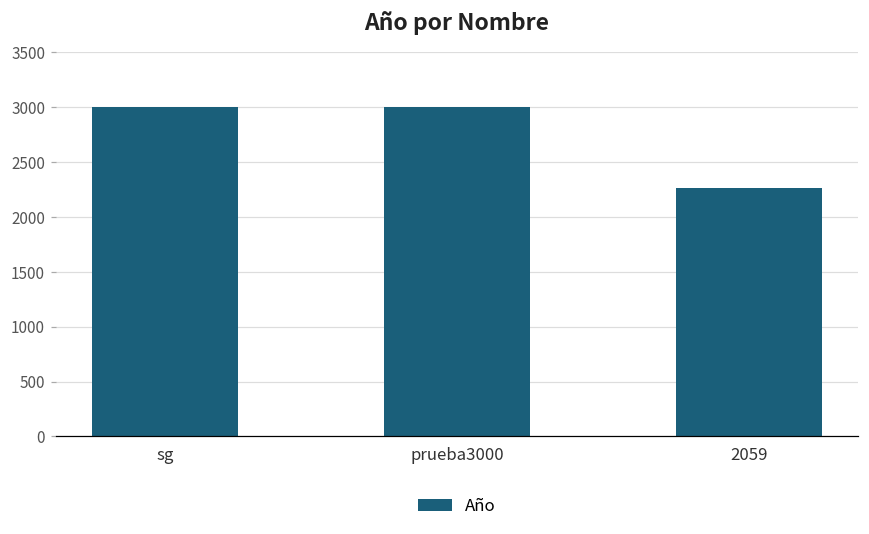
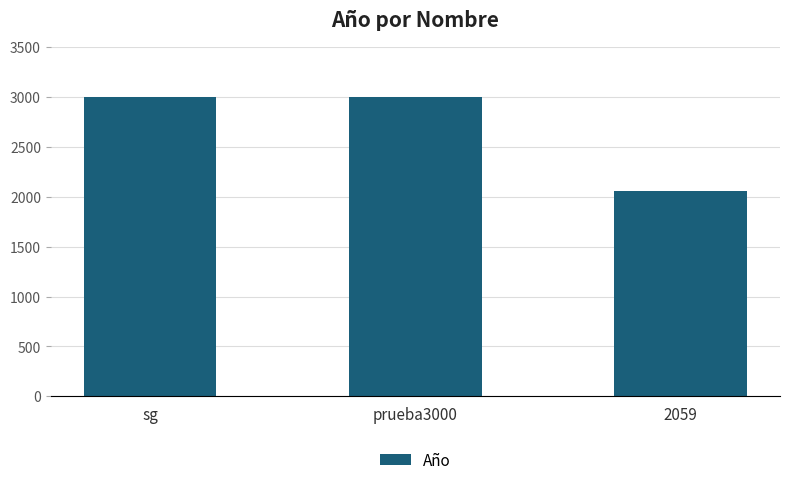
2059: 2300 -> 2100
